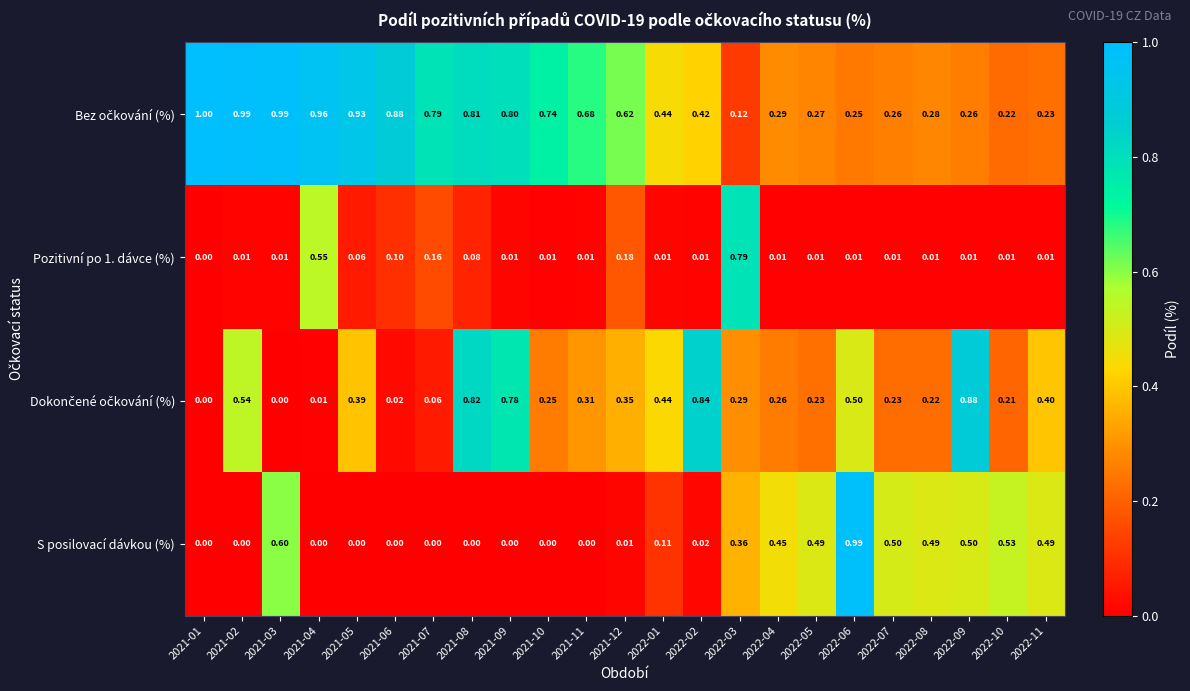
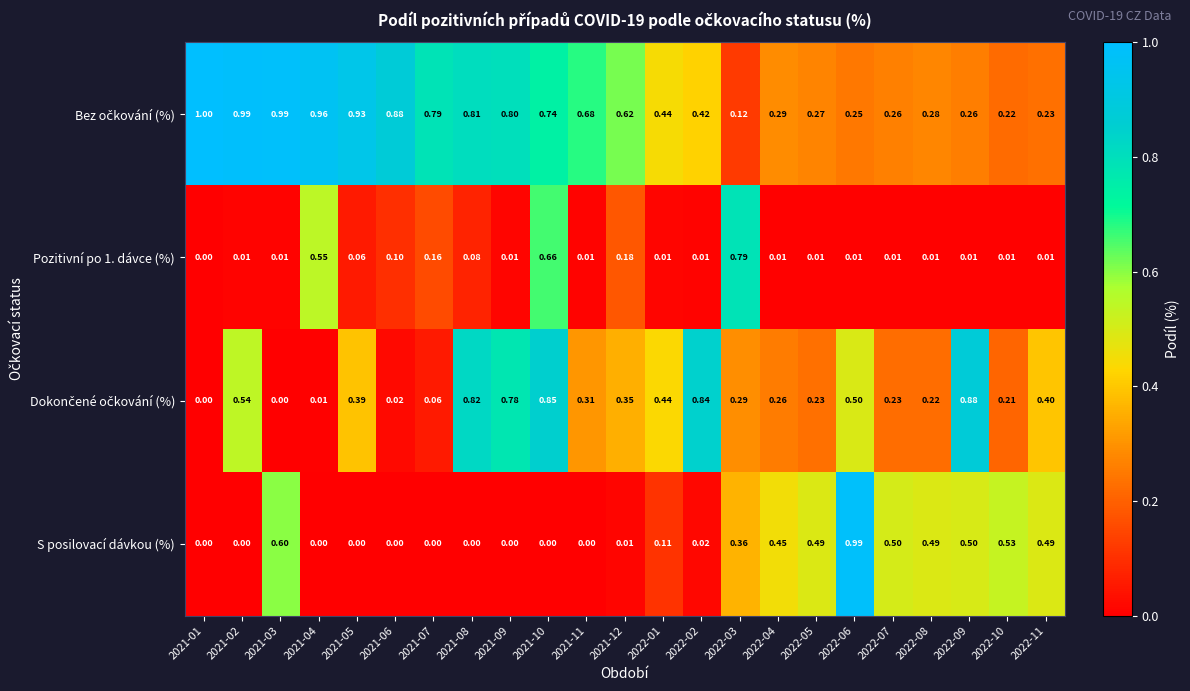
Pozitivní po 1. dávce (%), 2021-10: 0.01 -> 0.66
Dokončené očkování (%), 2021-10: 0.25 -> 0.85
